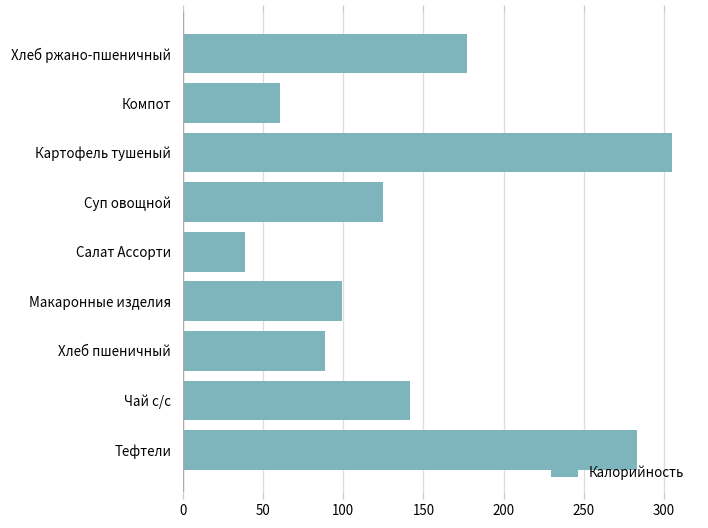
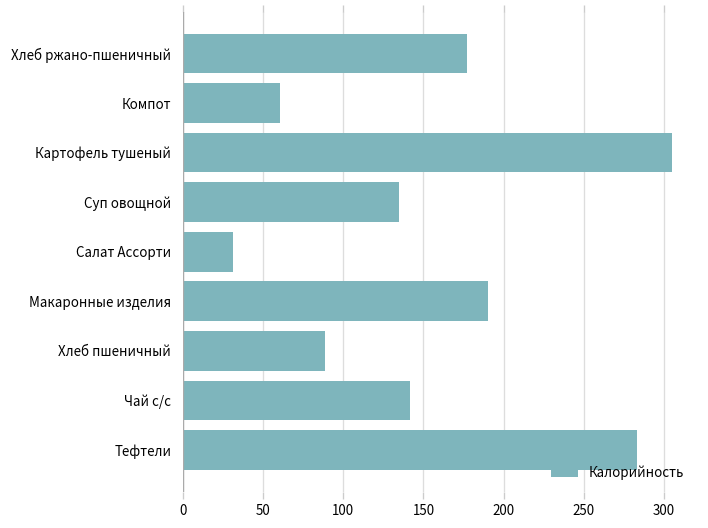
Суп овощной: 125 -> 135
Салат Ассорти: 39 -> 31
Макаронные изделия: 99 -> 190
